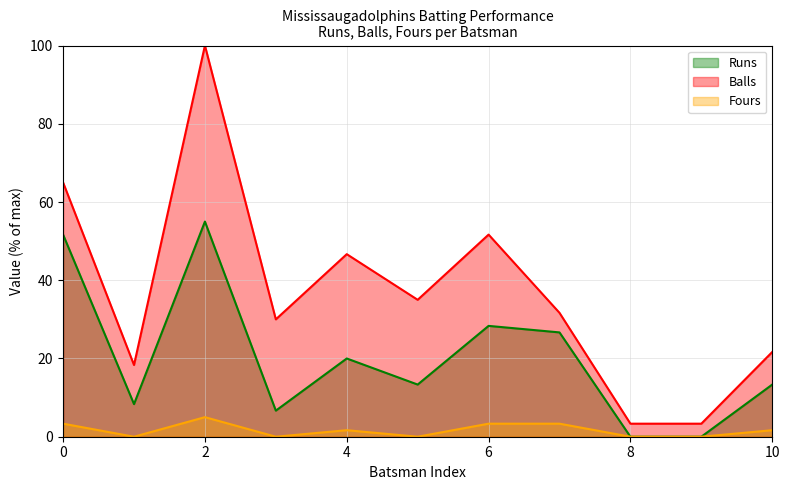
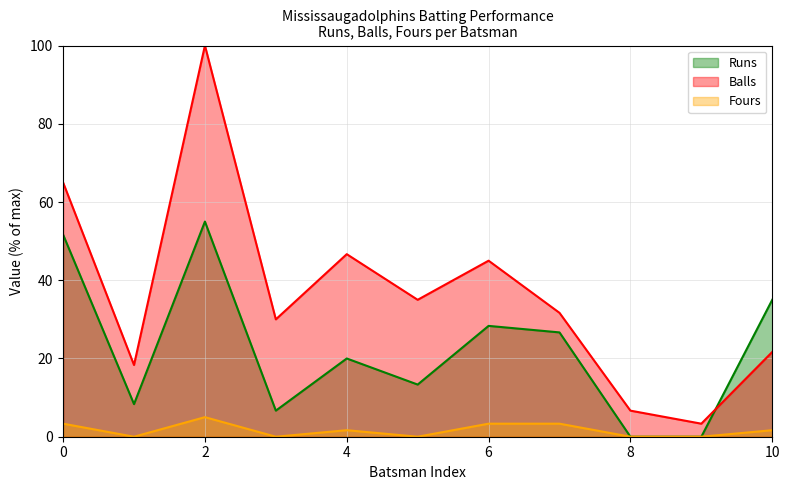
Balls, 6: 52 -> 45
Balls, 8: 3 -> 7
Runs, 10: 13 -> 35
